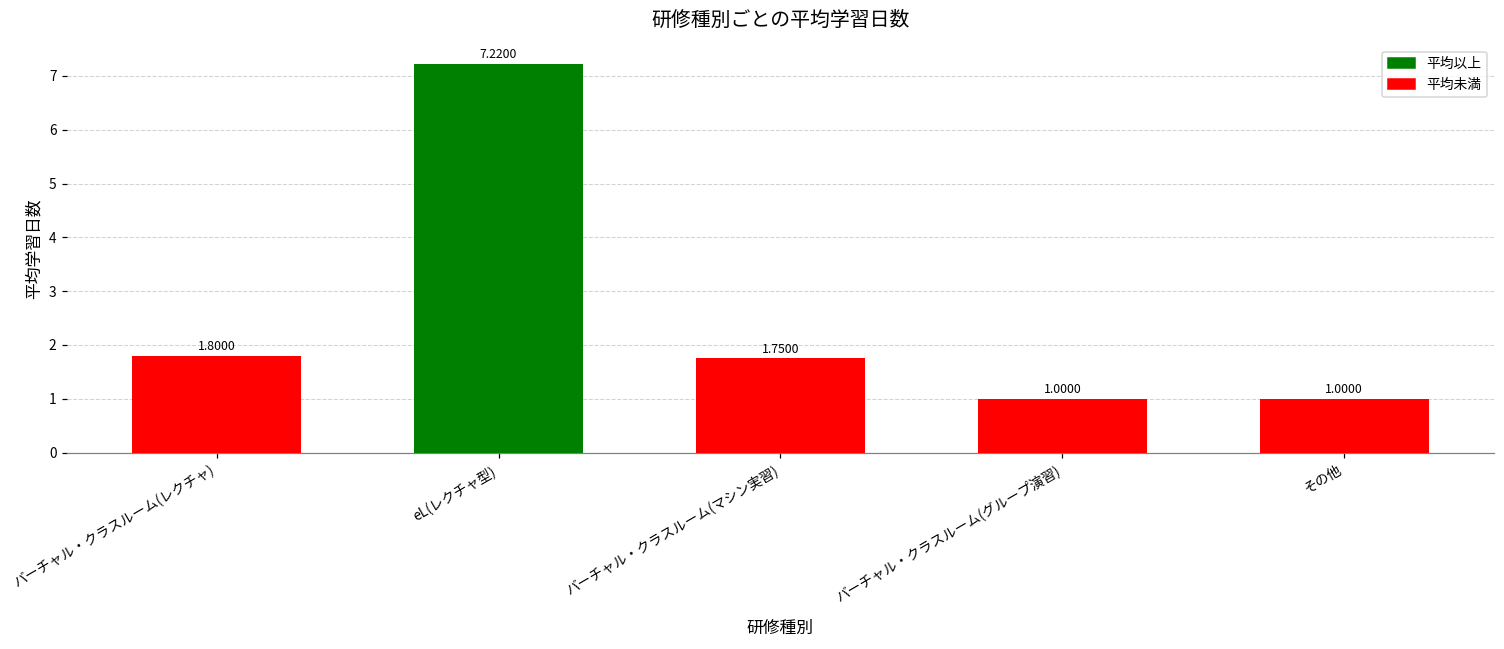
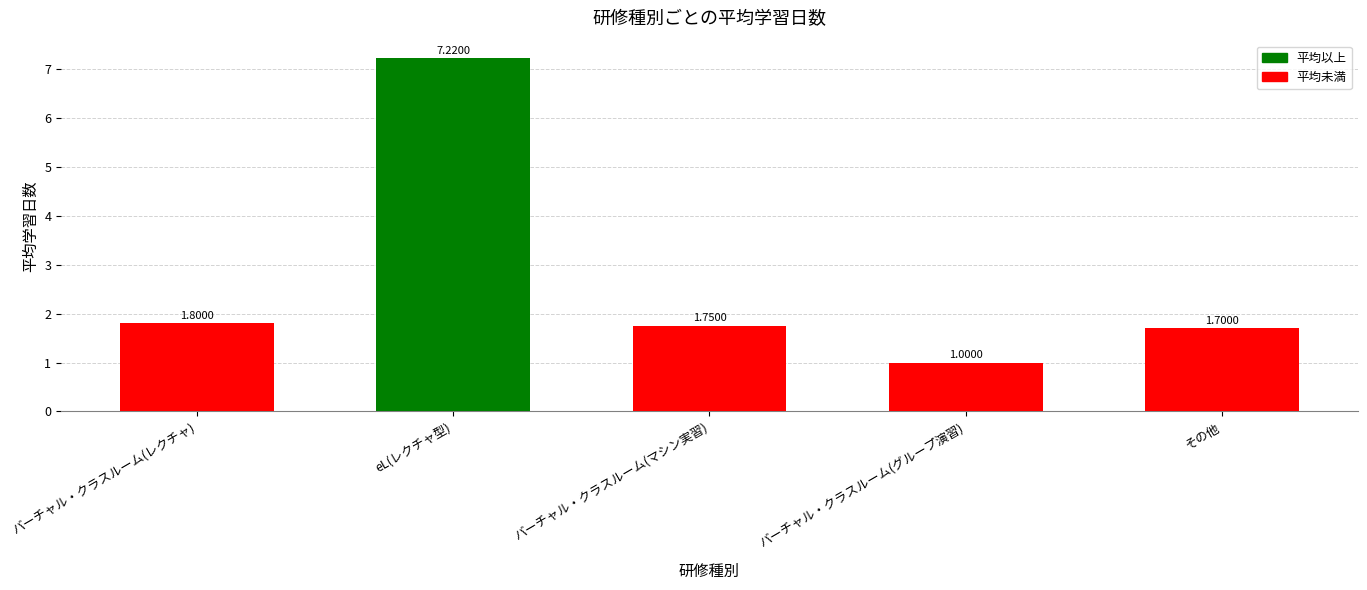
その他: 1.0000 -> 1.7000
